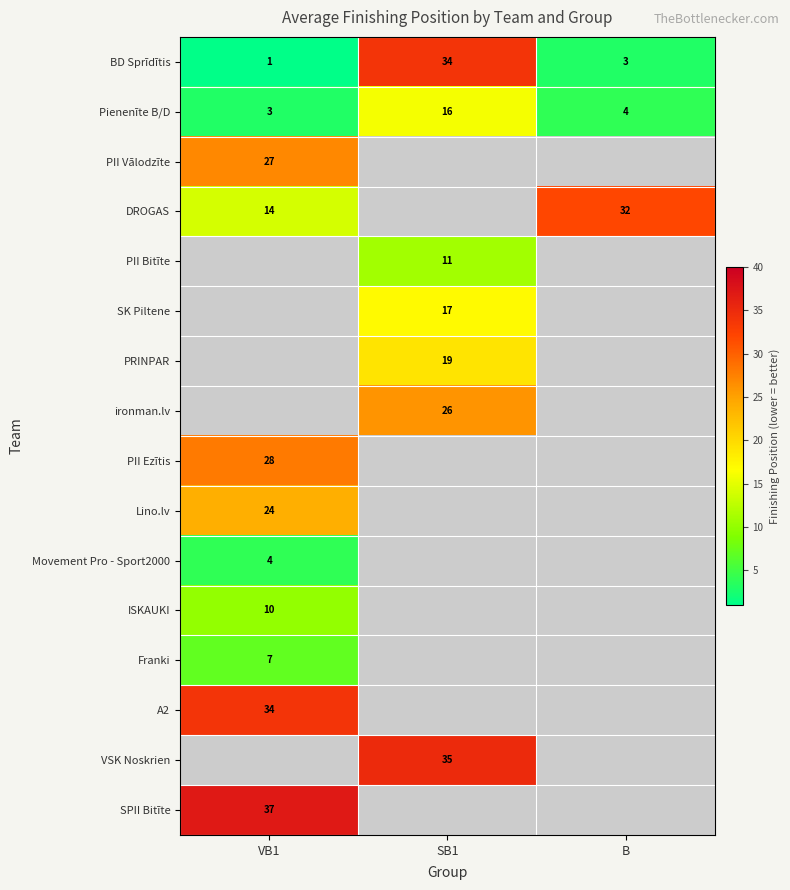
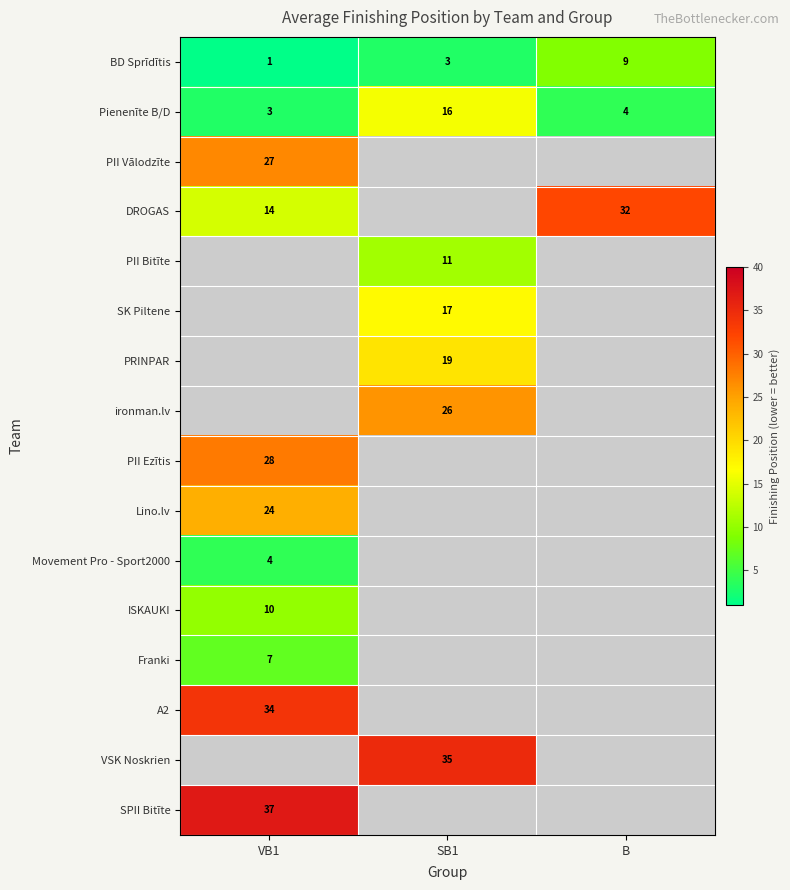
BD Sprīdītis, SB1: 34 -> 3
BD Sprīdītis, B: 3 -> 9
